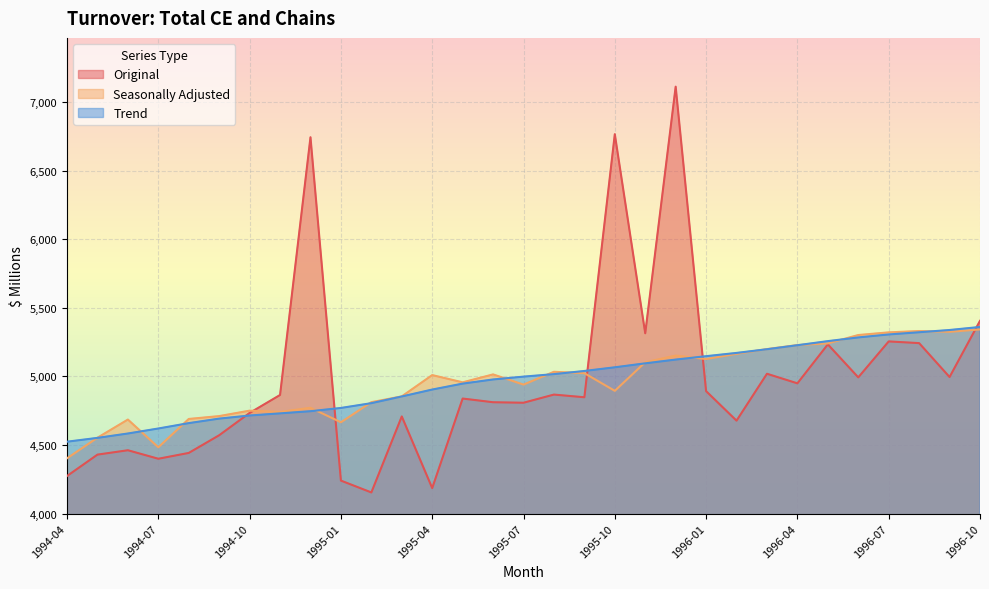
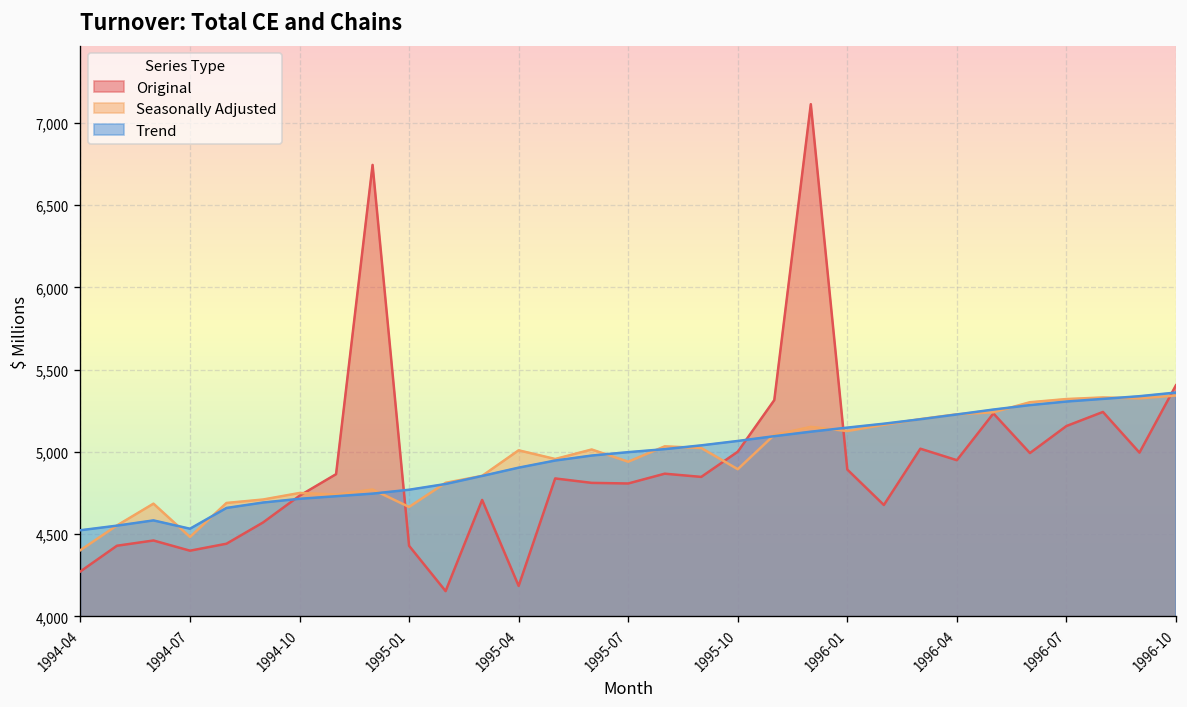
Trend, 1994-07: 4,620 -> 4,530
Original, 1995-01: 4,240 -> 4,430
Original, 1995-10: 6,770 -> 5,000
Original, 1996-07: 5,260 -> 5,160
